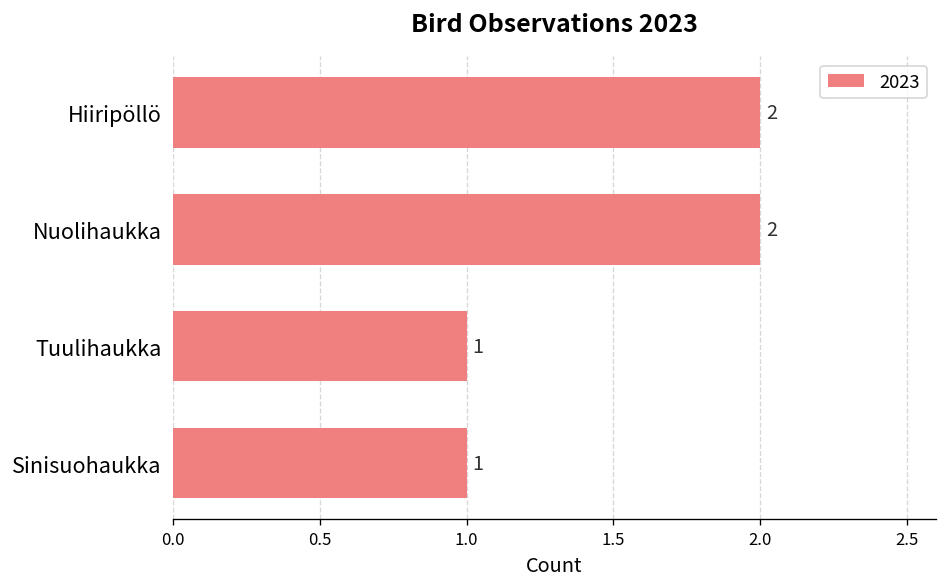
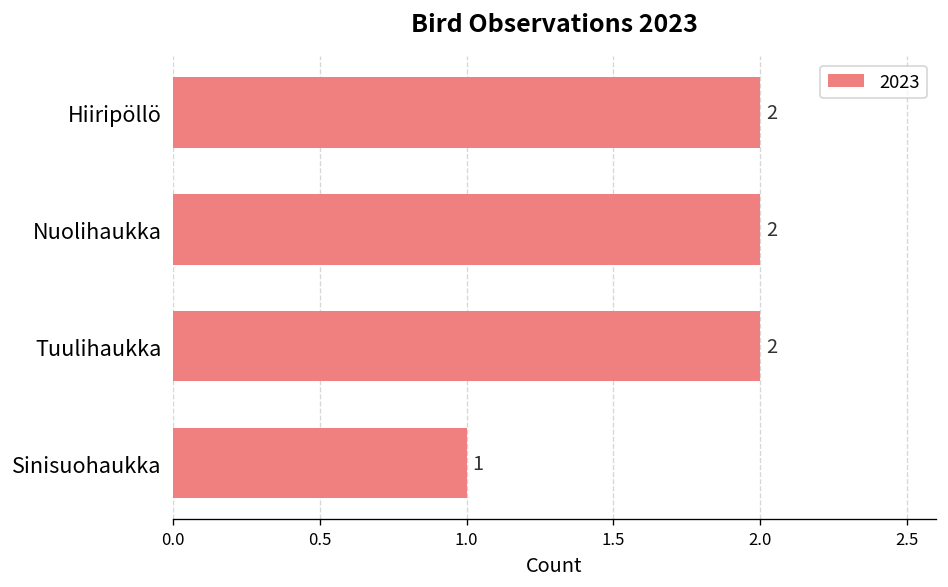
Tuulihaukka: 1 -> 2
